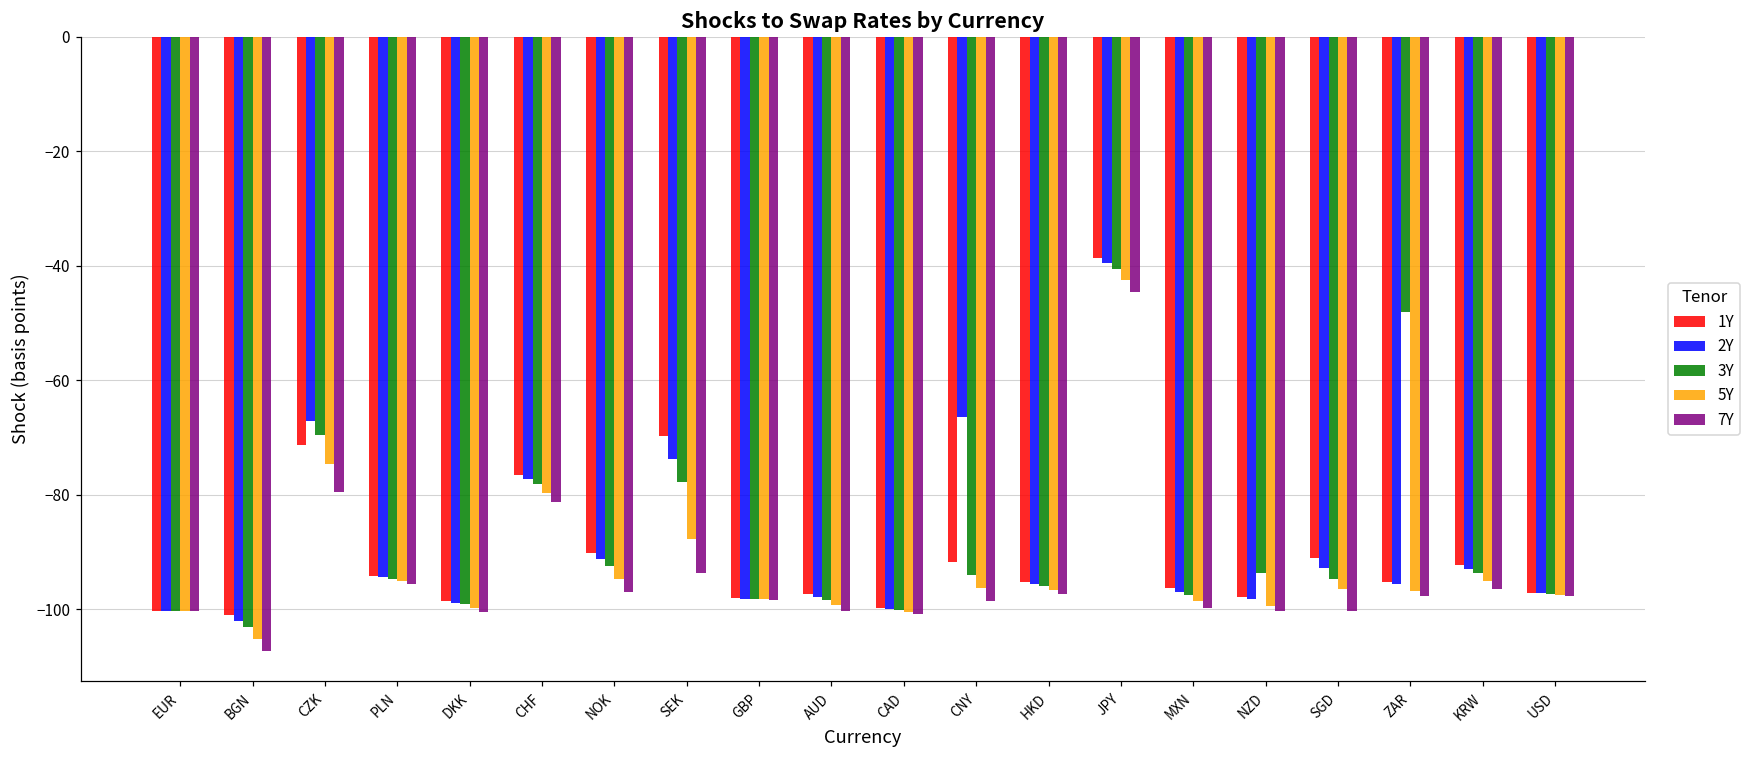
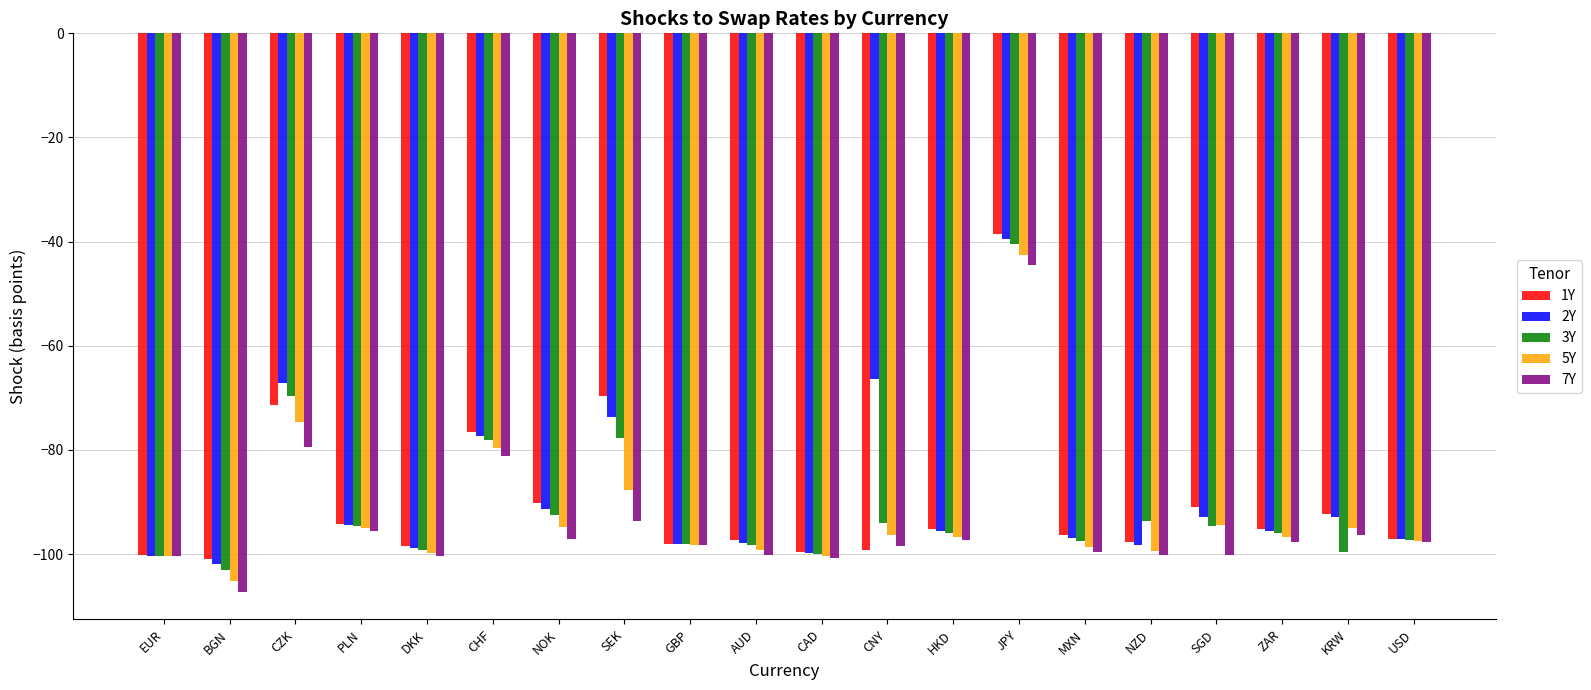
1Y, CNY: -92 -> -99
5Y, SGD: -97 -> -94
3Y, ZAR: -48 -> -96
3Y, KRW: -94 -> -100
